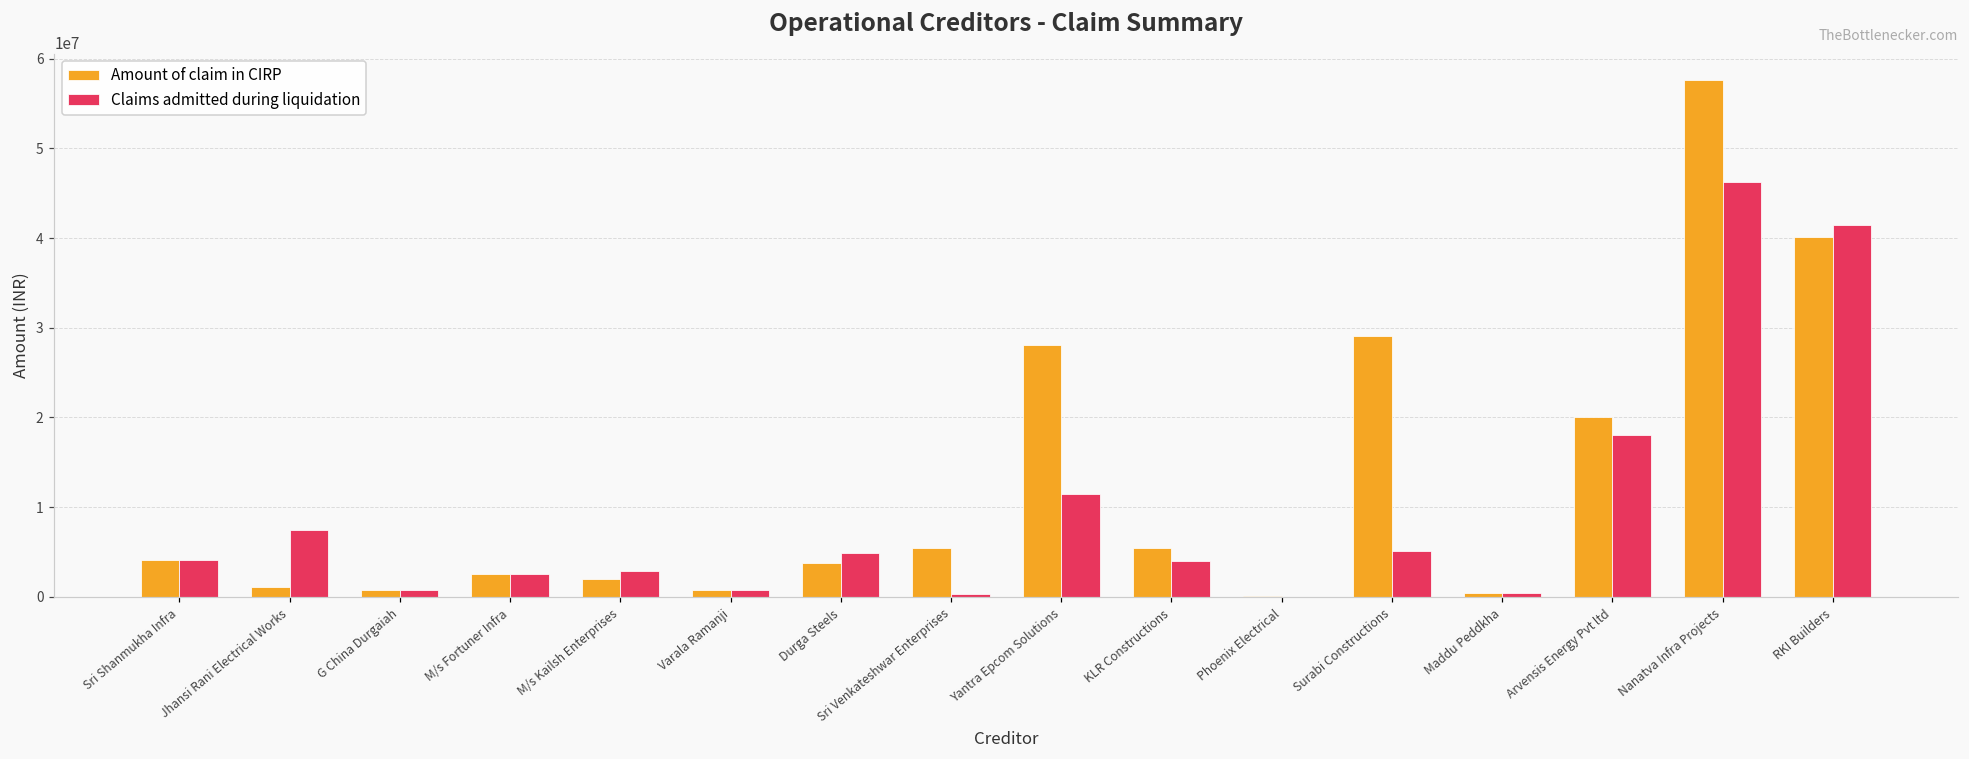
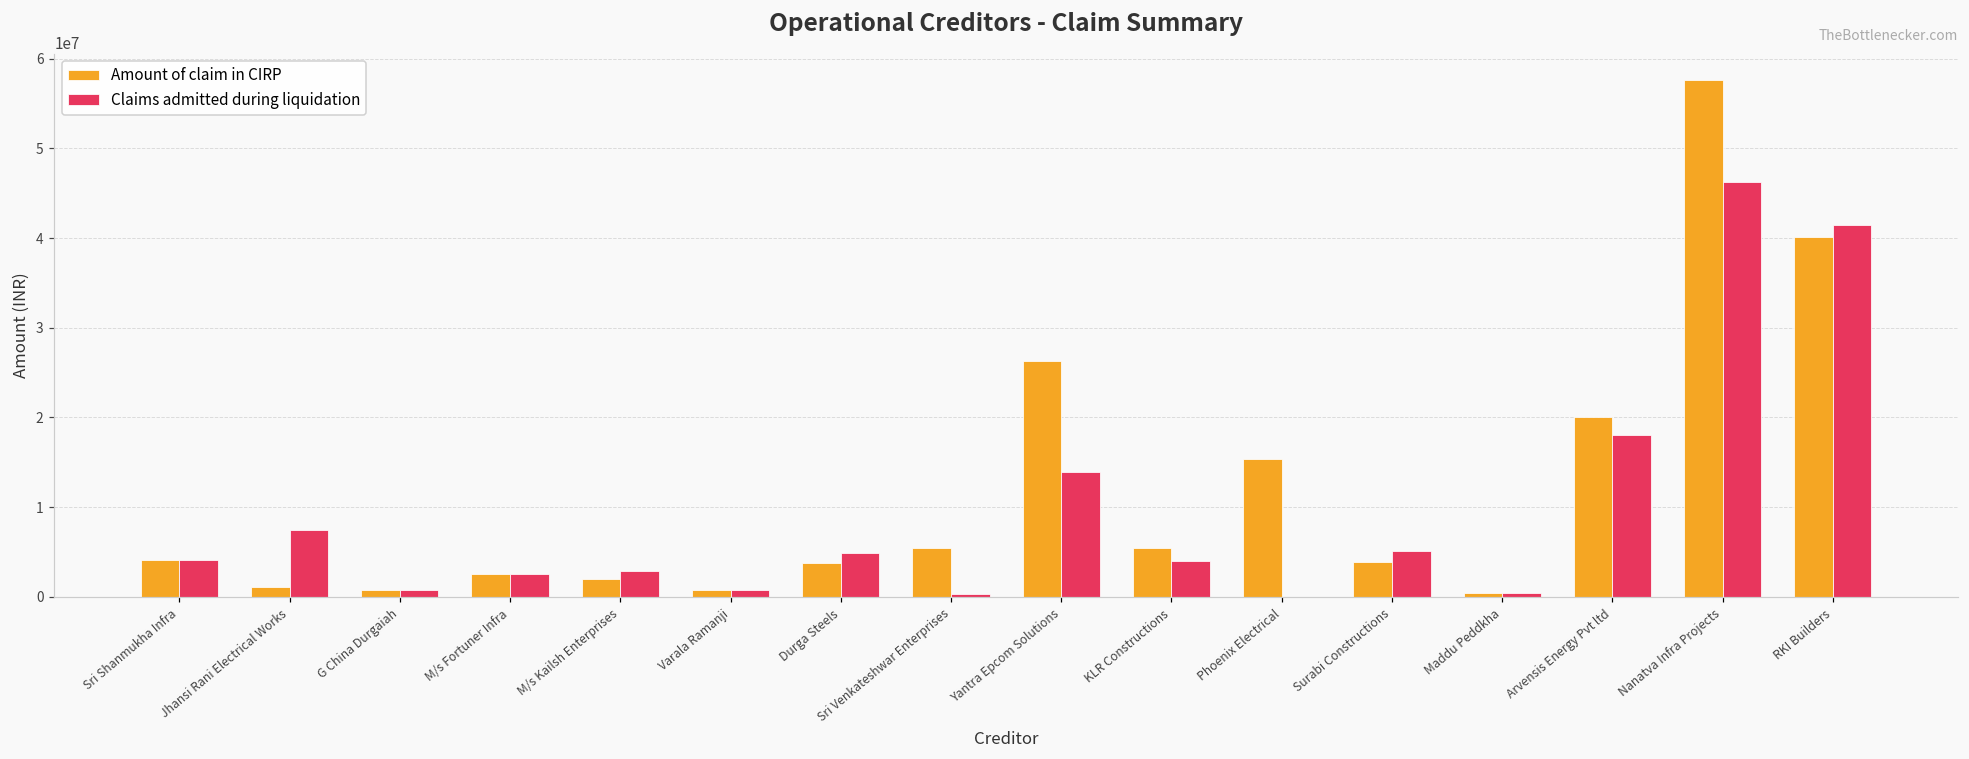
Amount of claim in CIRP, Yantra Epcom Solutions: 28000000 -> 26000000
Claims admitted during liquidation, Yantra Epcom Solutions: 11000000 -> 14000000
Amount of claim in CIRP, Phoenix Electrical: 0 -> 15000000
Amount of claim in CIRP, Surabi Constructions: 29000000 -> 4000000
